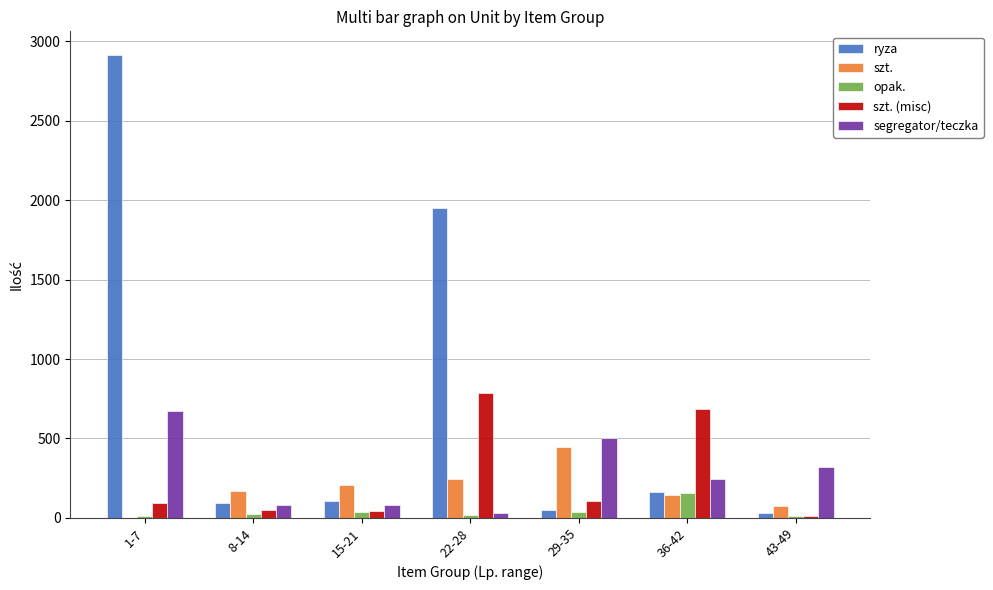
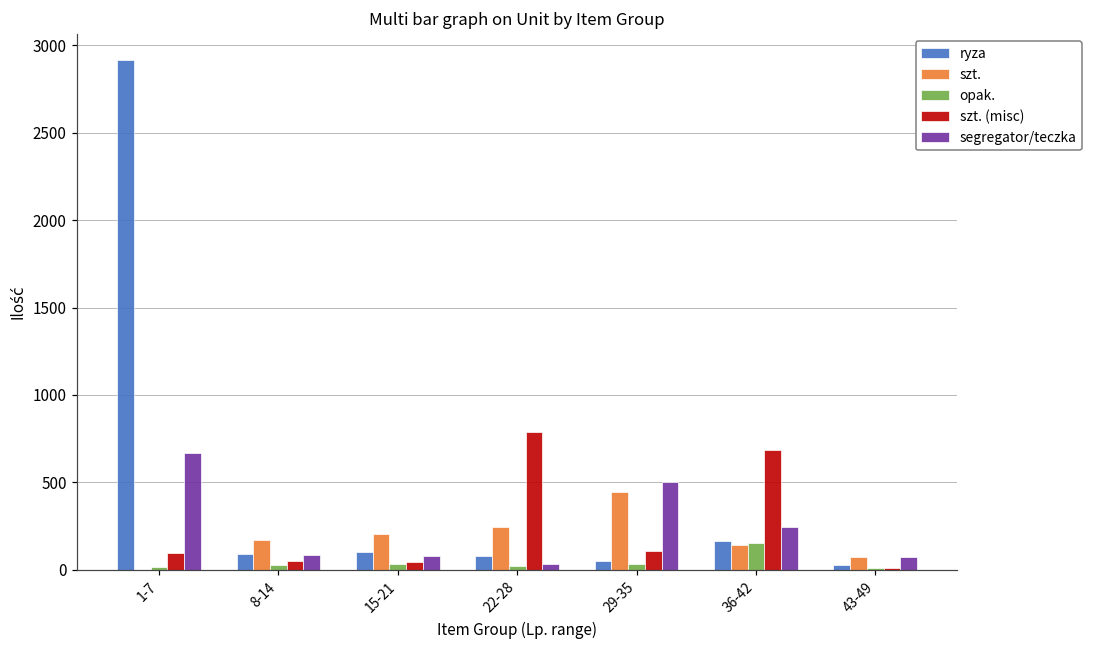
ryza, 22-28: 1950 -> 80
segregator/teczka, 43-49: 320 -> 70
